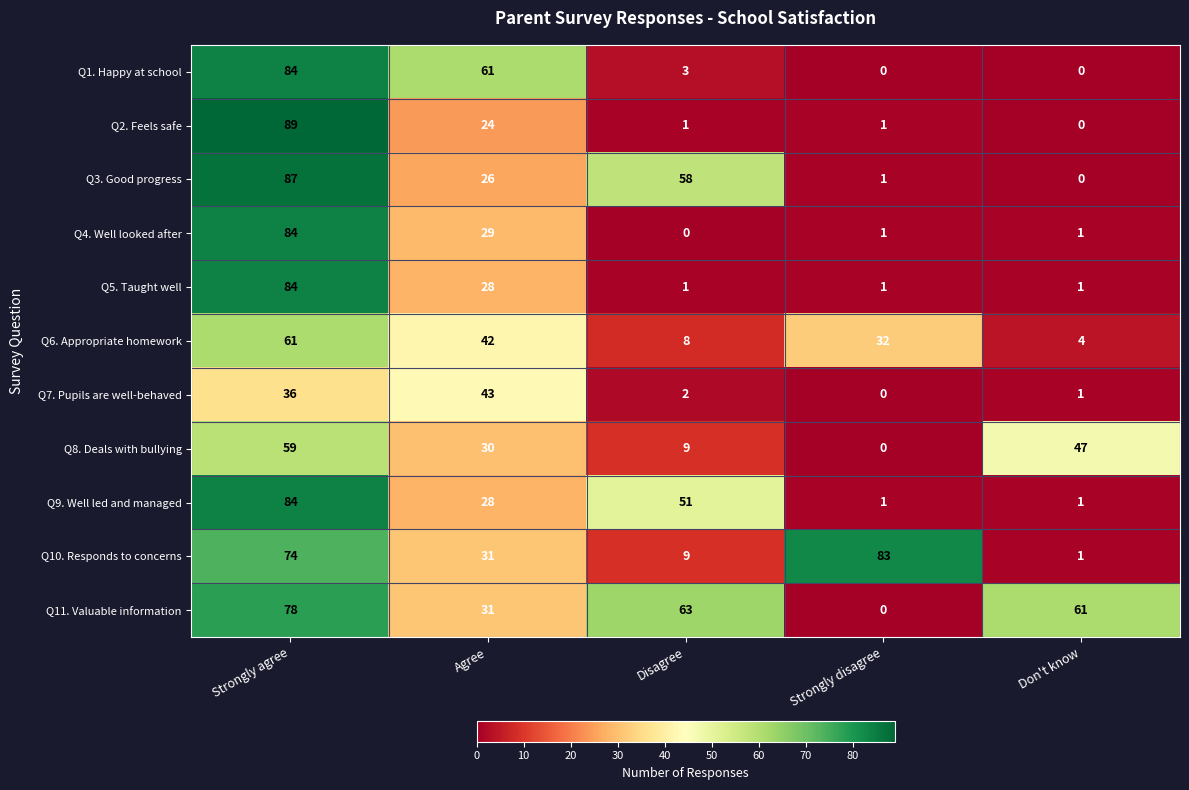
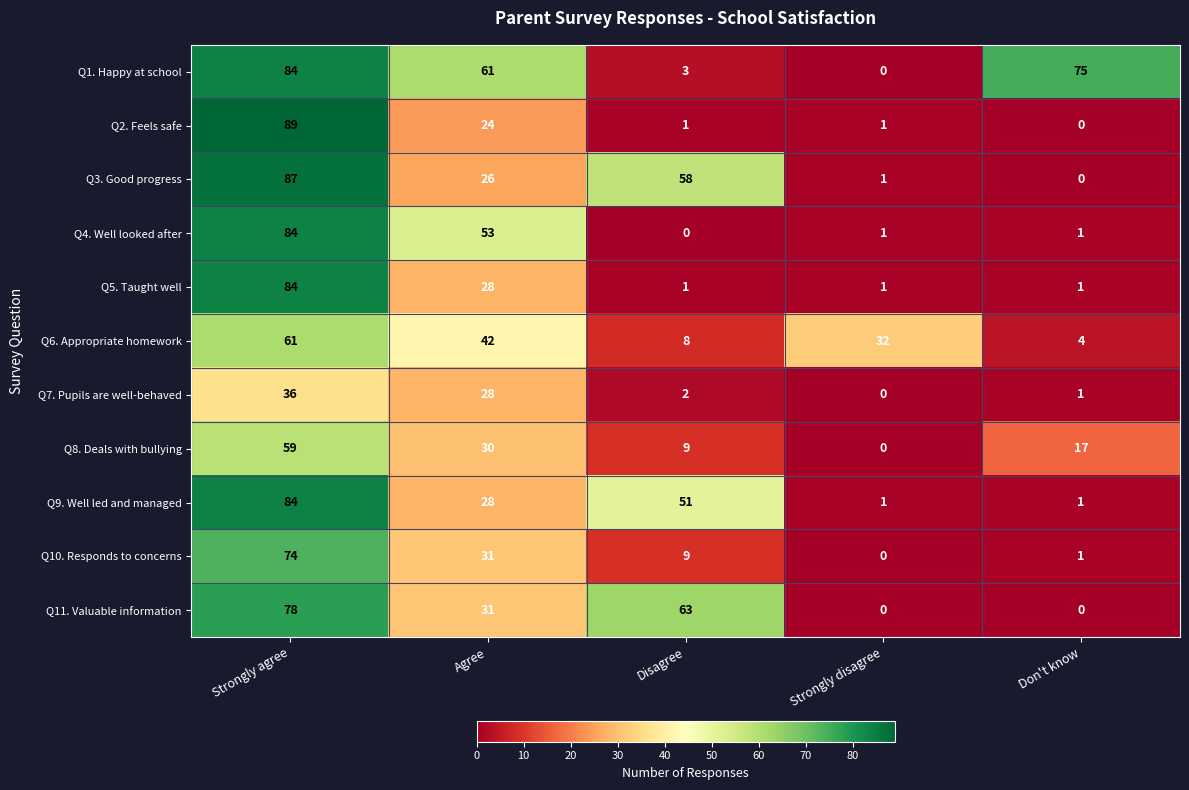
Q1. Happy at school, Don't know: 0 -> 75
Q4. Well looked after, Agree: 29 -> 53
Q7. Pupils are well-behaved, Agree: 43 -> 28
Q8. Deals with bullying, Don't know: 47 -> 17
Q10. Responds to concerns, Strongly disagree: 83 -> 0
Q11. Valuable information, Don't know: 61 -> 0
